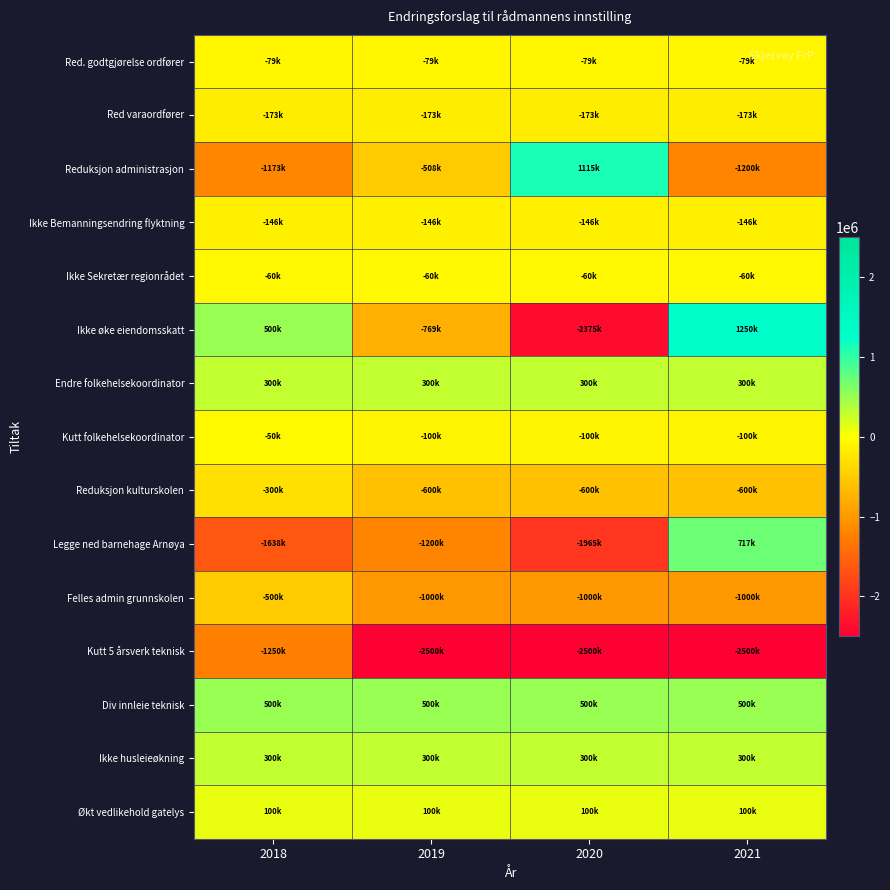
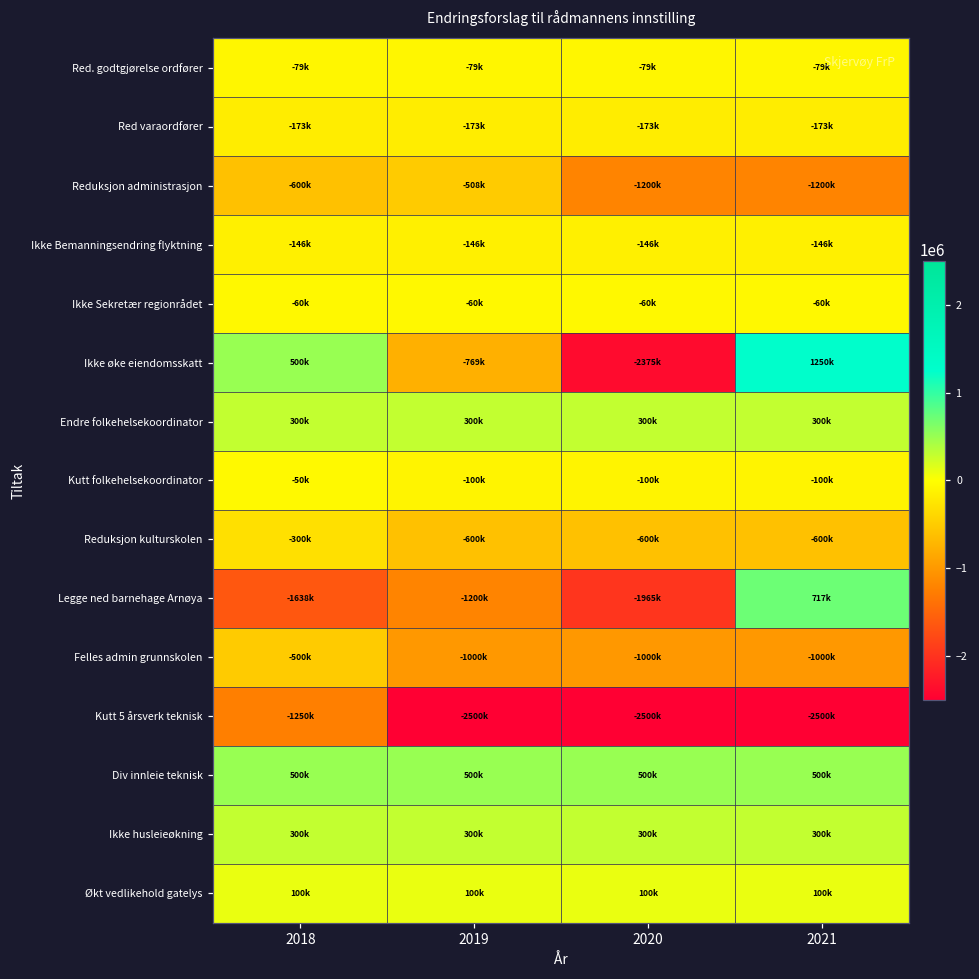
Reduksjon administrasjon, 2018: -1173k -> -600k
Reduksjon administrasjon, 2020: 1115k -> -1200k
